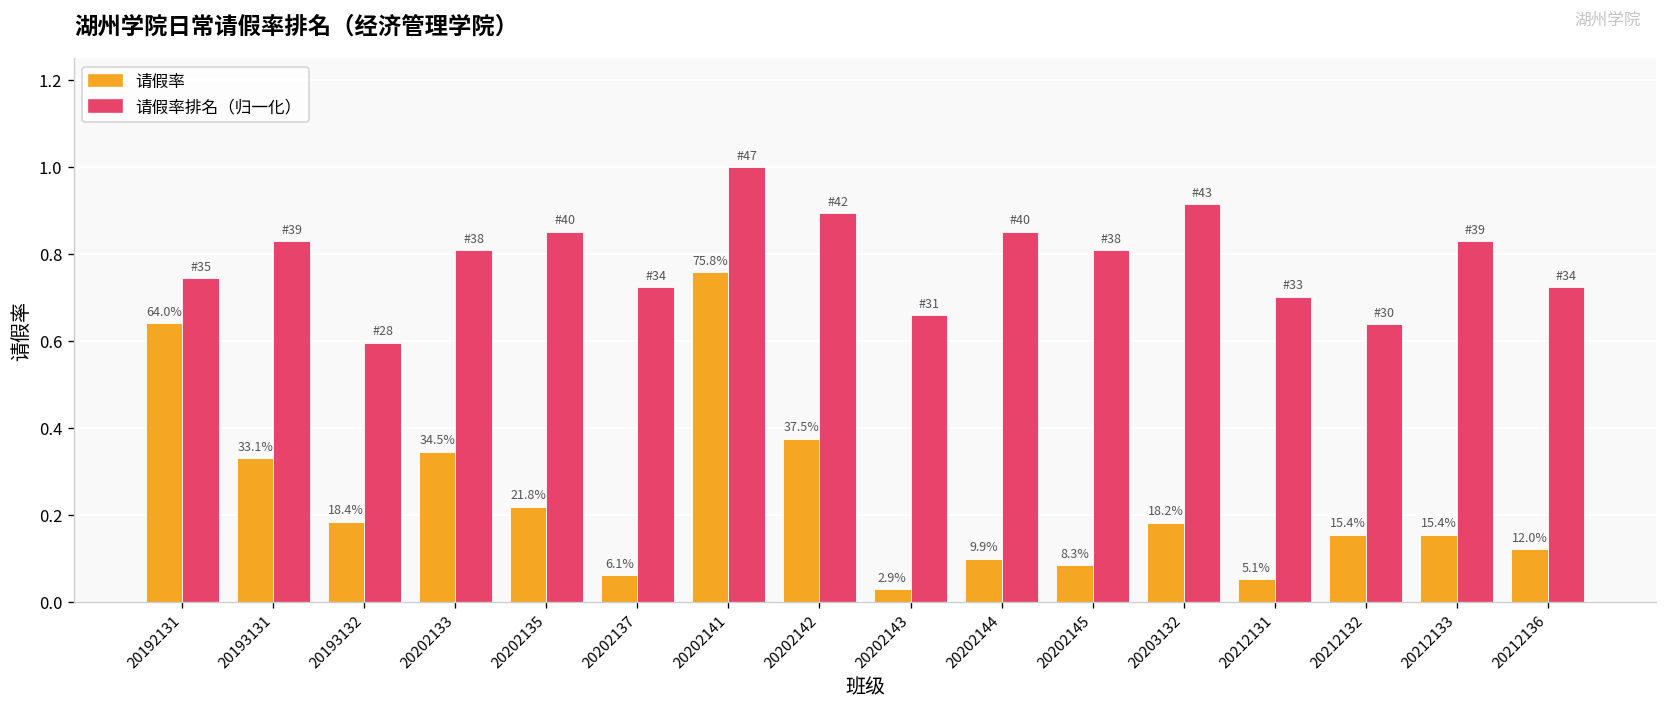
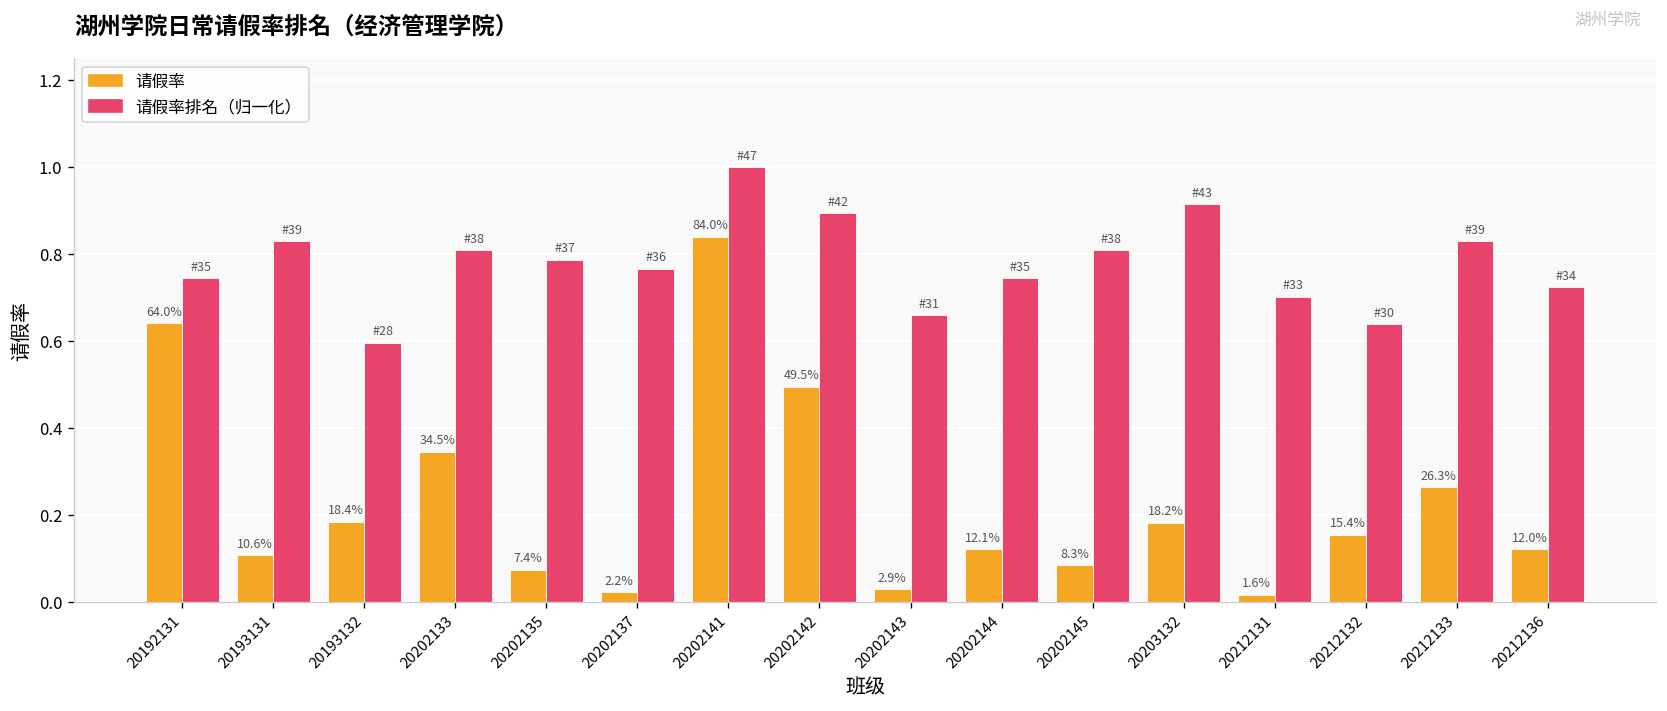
请假率, 20193131: 33.1% -> 10.6%
请假率, 20202135: 21.8% -> 7.4%
请假率排名（归一化）, 20202135: 40 -> 37
请假率, 20202137: 6.1% -> 2.2%
请假率排名（归一化）, 20202137: 34 -> 36
请假率, 20202141: 75.8% -> 84.0%
请假率, 20202142: 37.5% -> 49.5%
请假率, 20202144: 9.9% -> 12.1%
请假率排名（归一化）, 20202144: 40 -> 35
请假率, 20212131: 5.1% -> 1.6%
请假率, 20212133: 15.4% -> 26.3%
